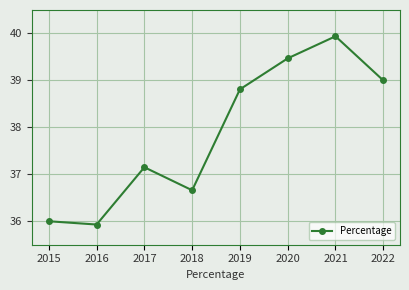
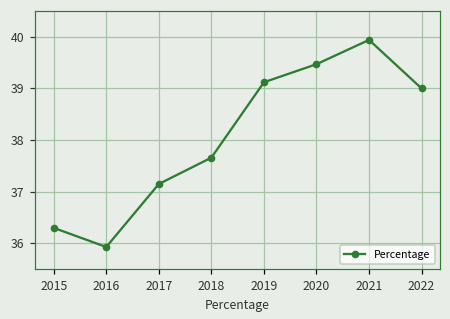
2015: 36.0 -> 36.3
2018: 36.7 -> 37.7
2019: 38.8 -> 39.1
